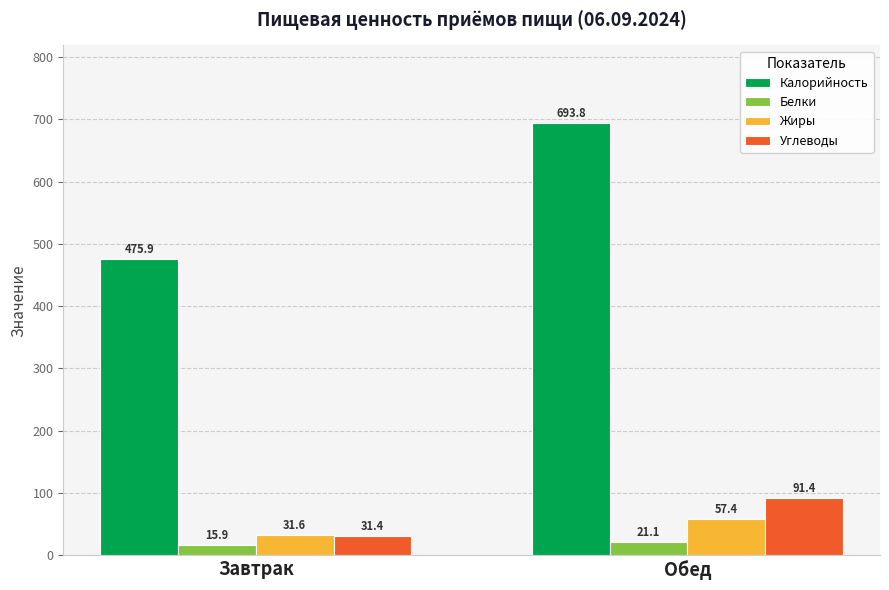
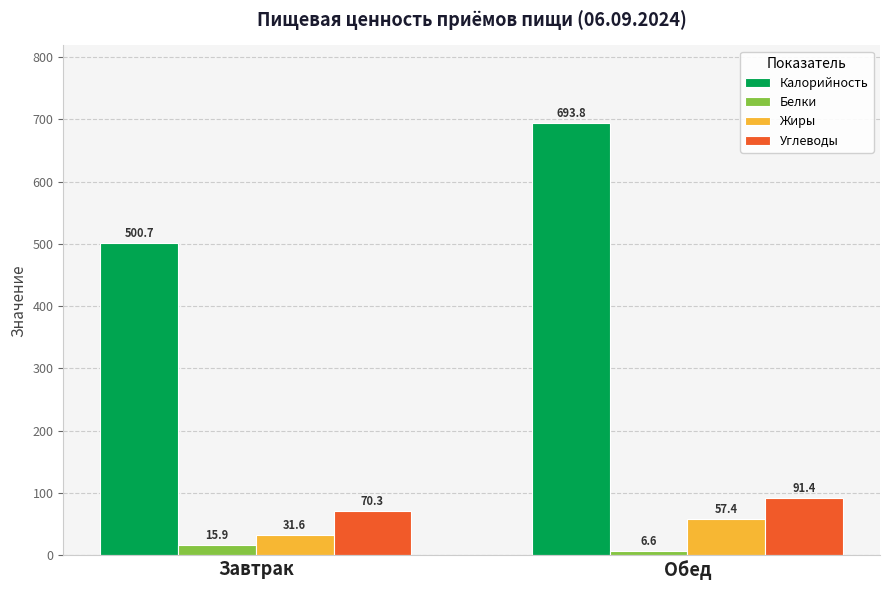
Калорийность, Завтрак: 475.9 -> 500.7
Углеводы, Завтрак: 31.4 -> 70.3
Белки, Обед: 21.1 -> 6.6
